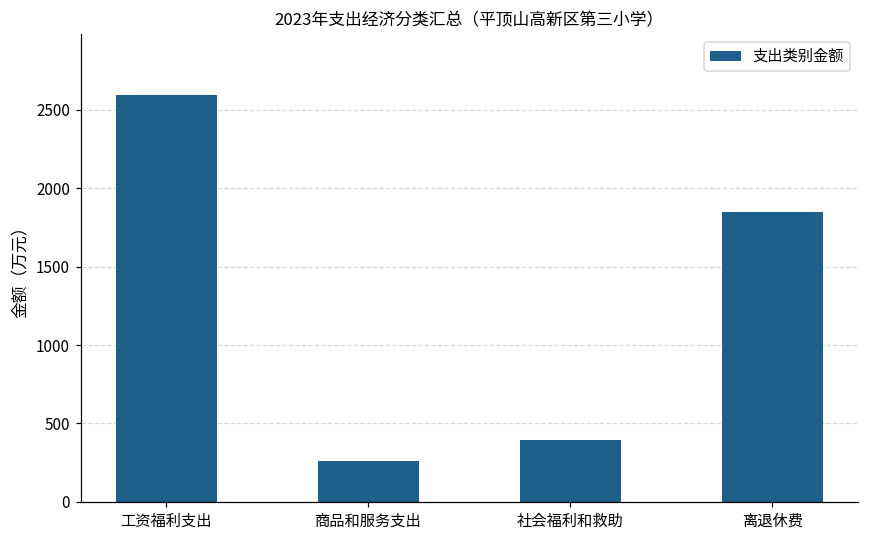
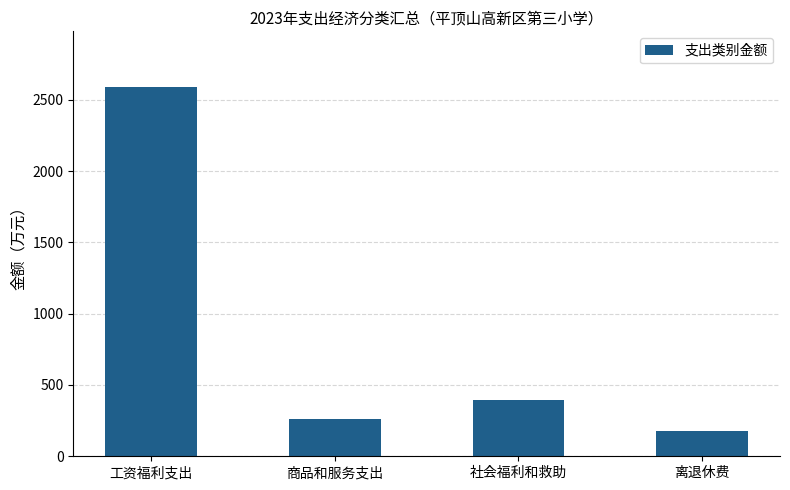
离退休费: 1850 -> 180
